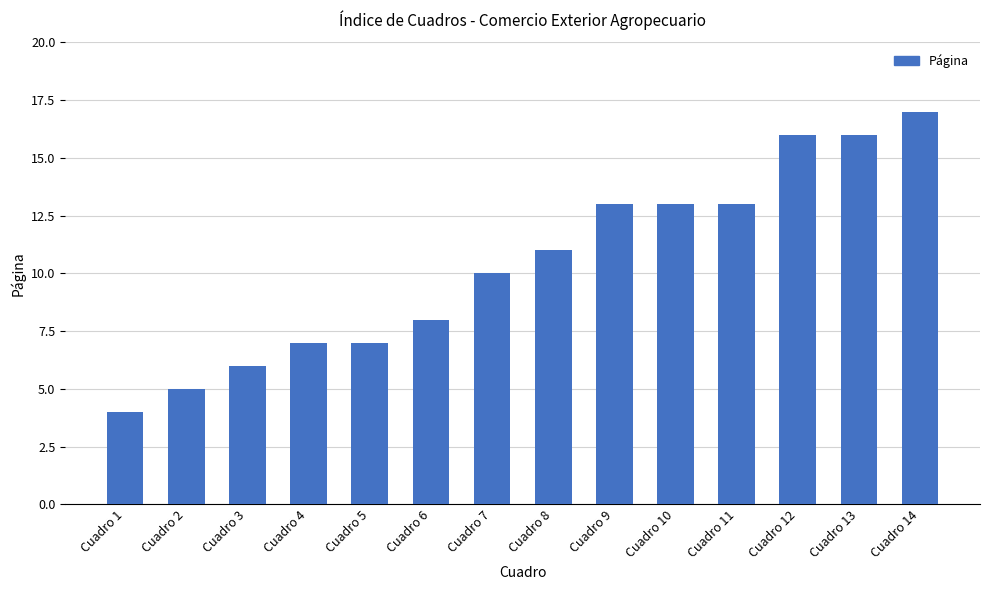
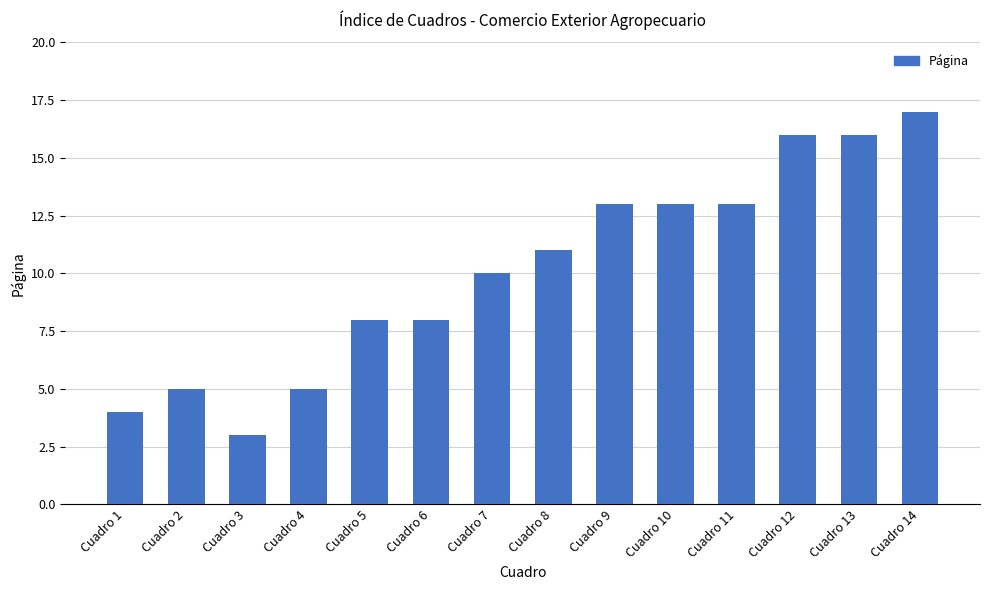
Cuadro 3: 6 -> 3
Cuadro 4: 7 -> 5
Cuadro 5: 7 -> 8
